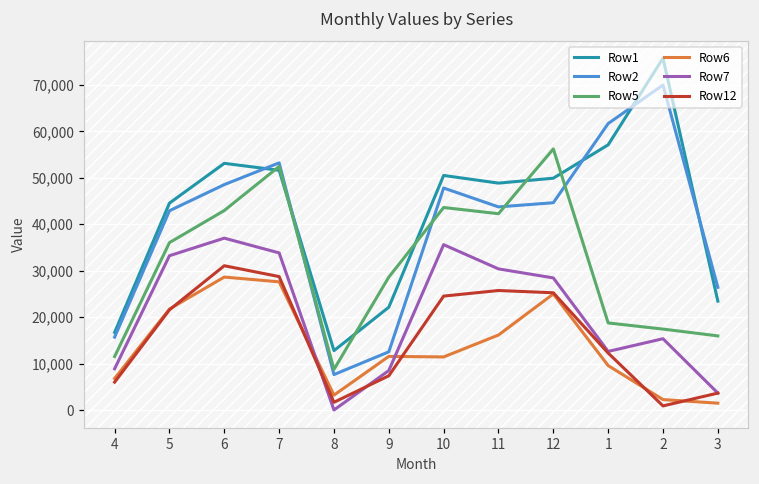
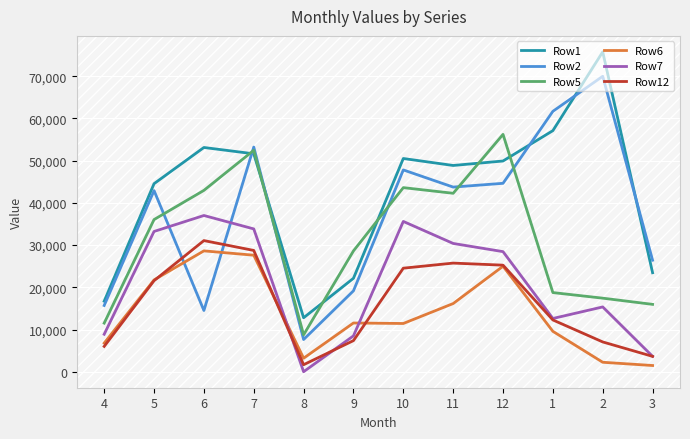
Row2, 6: 49,000 -> 15,000
Row2, 9: 13,000 -> 19,000
Row12, 2: 1,000 -> 7,000
